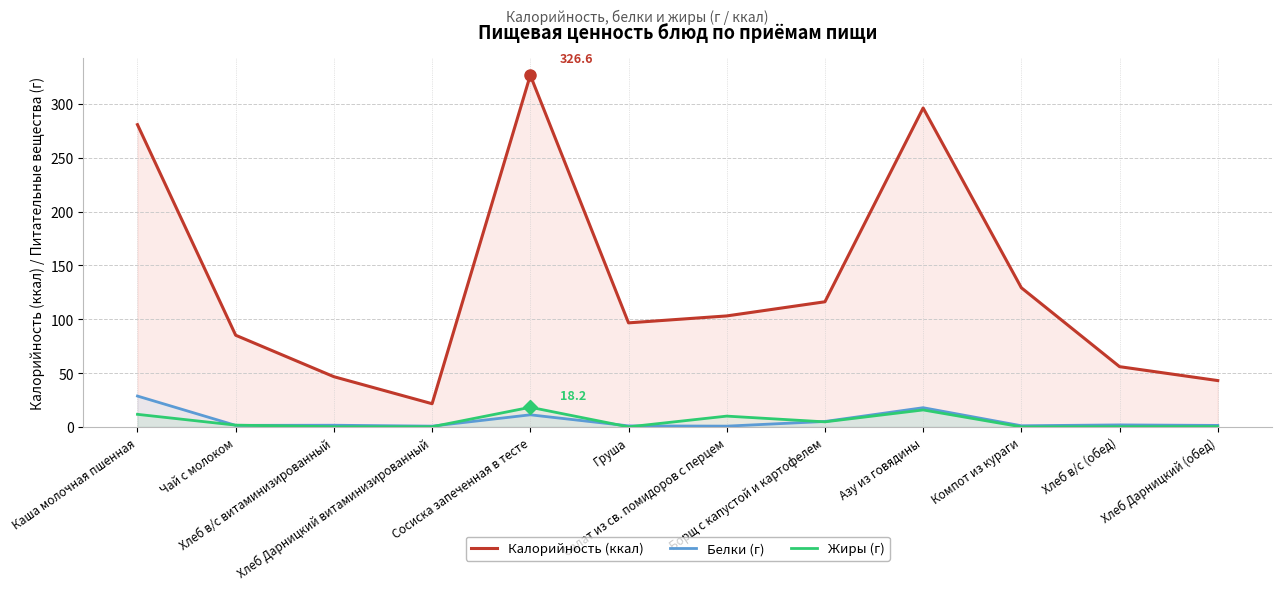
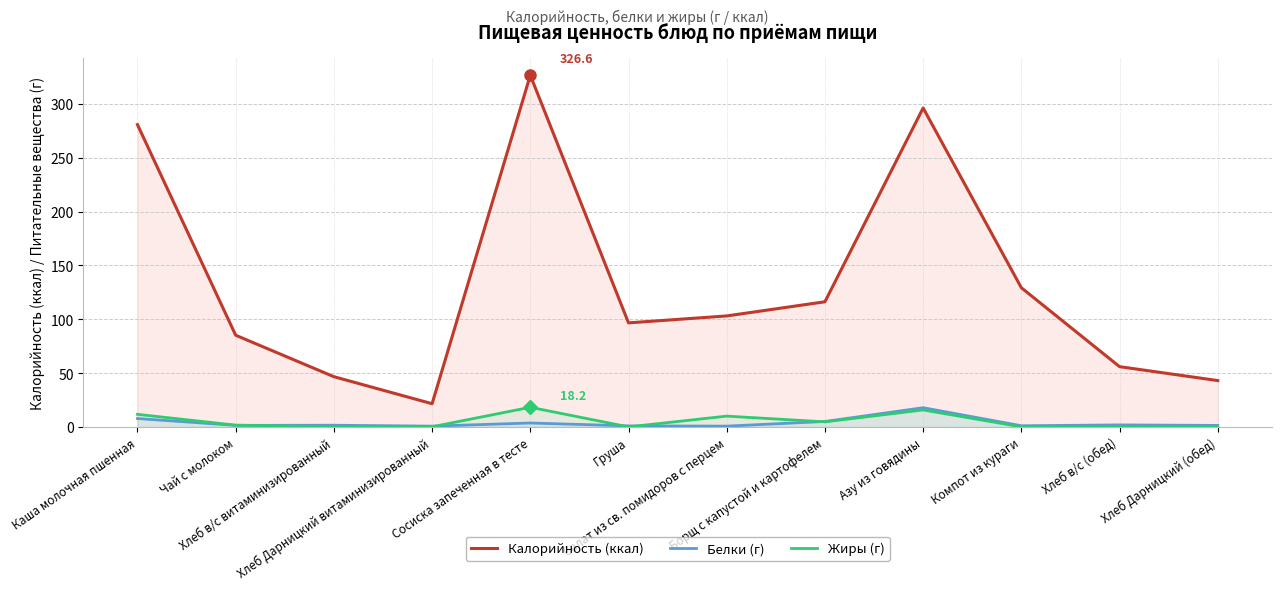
Белки (г), Каша молочная пшенная: 29 -> 8
Белки (г), Сосиска запеченная в тесте: 11 -> 4
